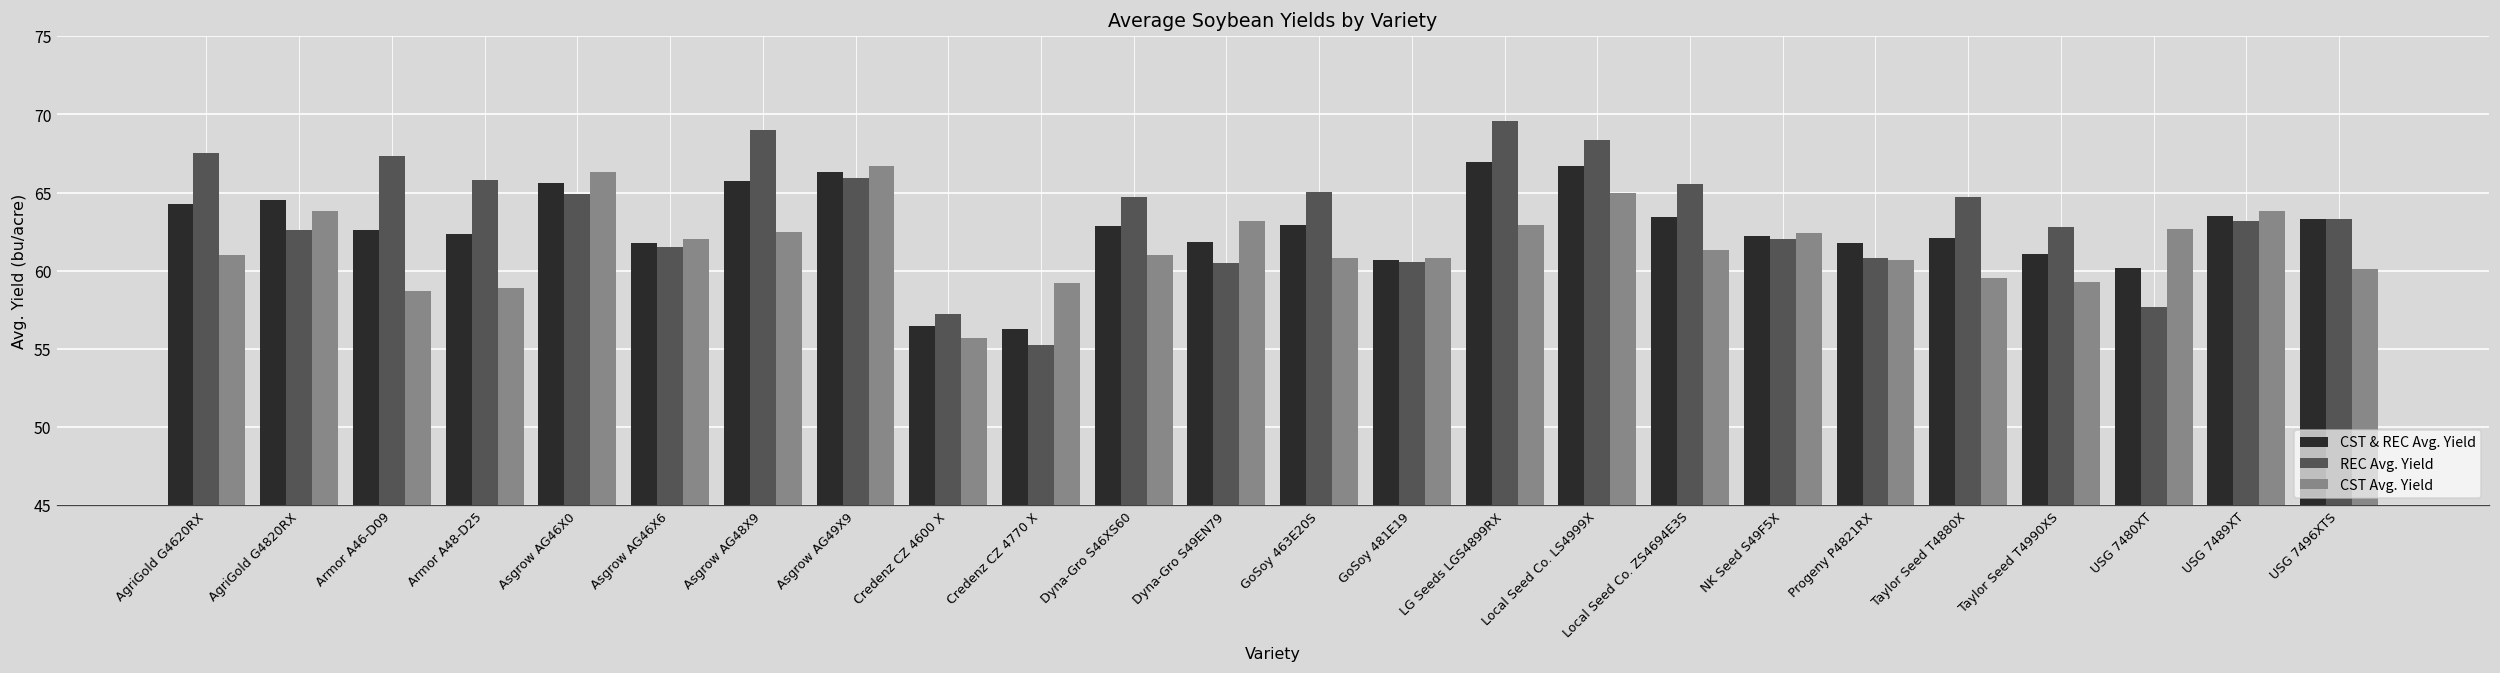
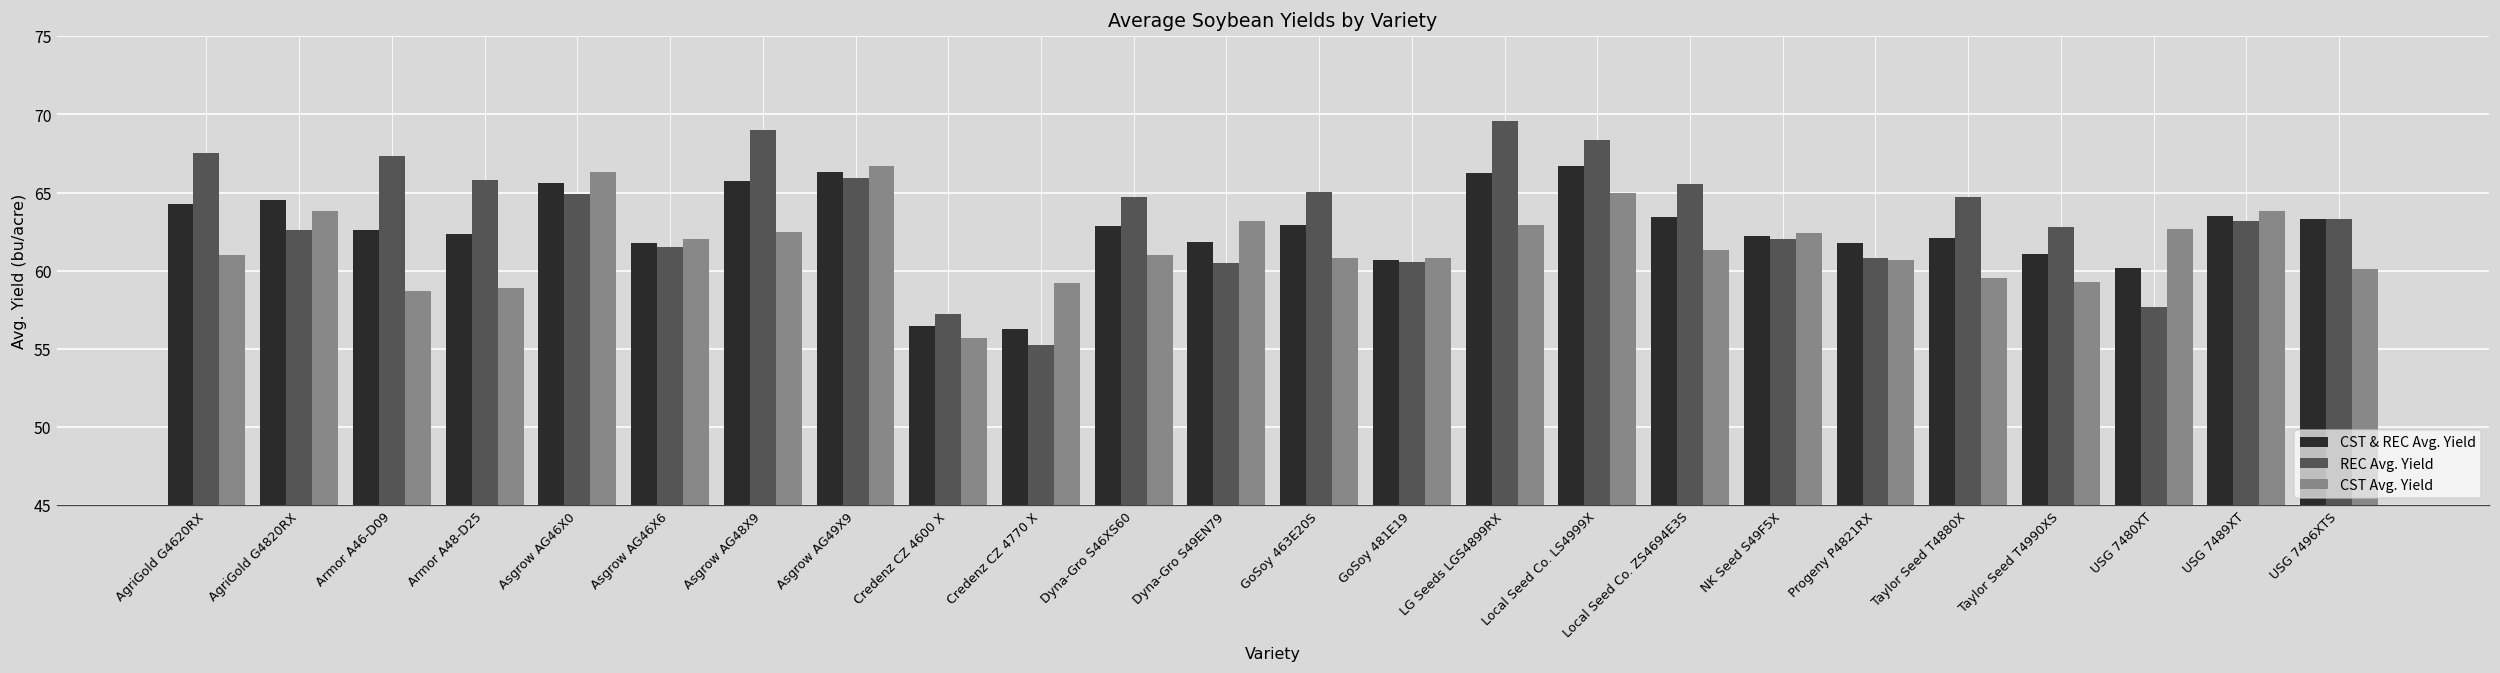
CST & REC Avg. Yield, LG Seeds LGS4899RX: 66.9 -> 66.2
